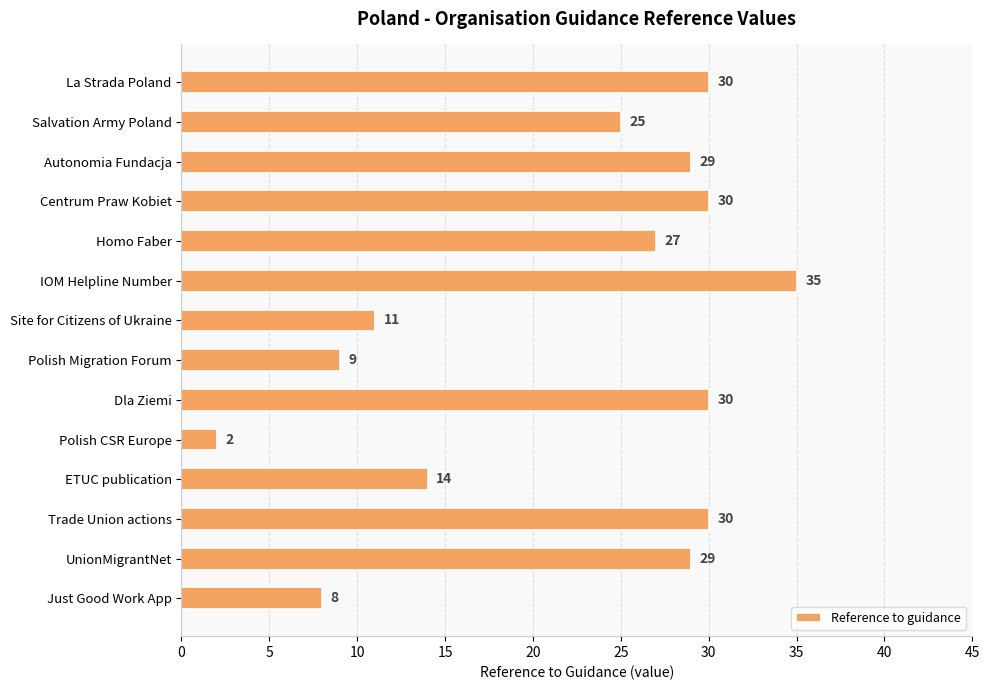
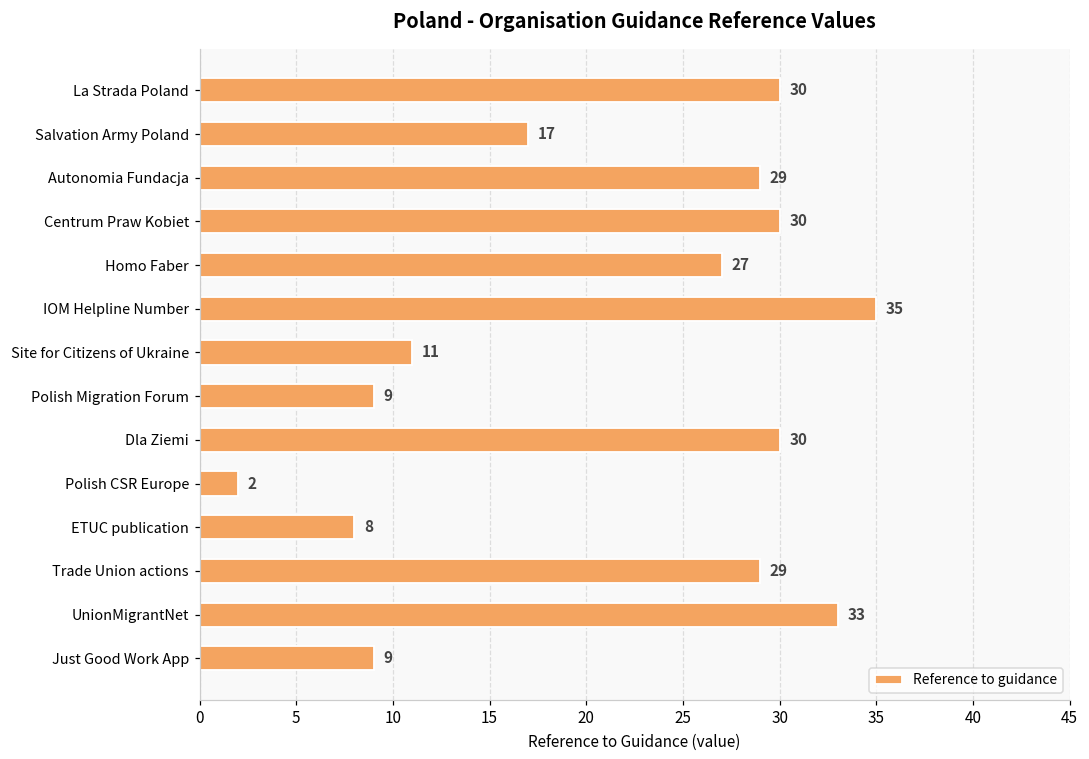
Salvation Army Poland: 25 -> 17
ETUC publication: 14 -> 8
Trade Union actions: 30 -> 29
UnionMigrantNet: 29 -> 33
Just Good Work App: 8 -> 9
